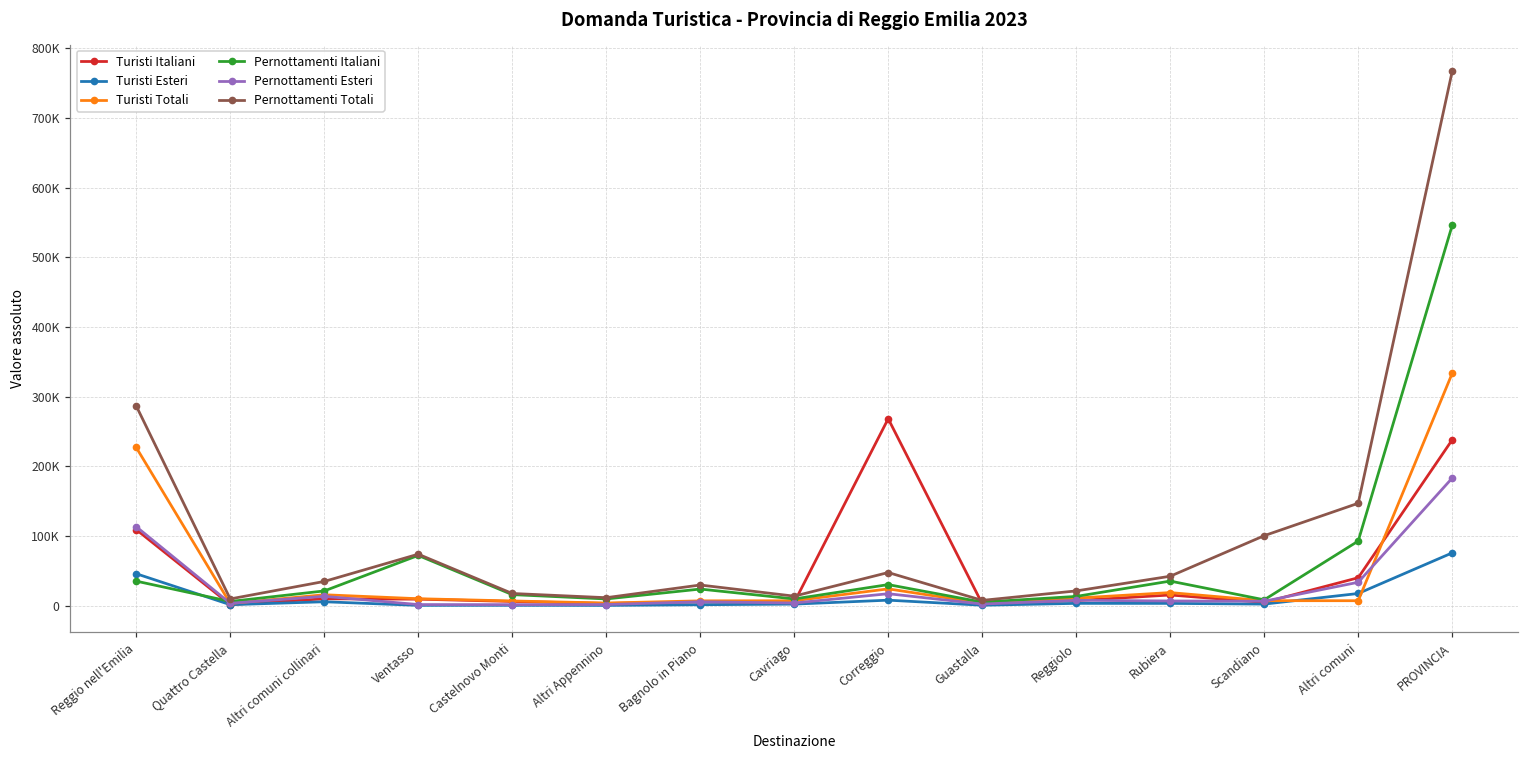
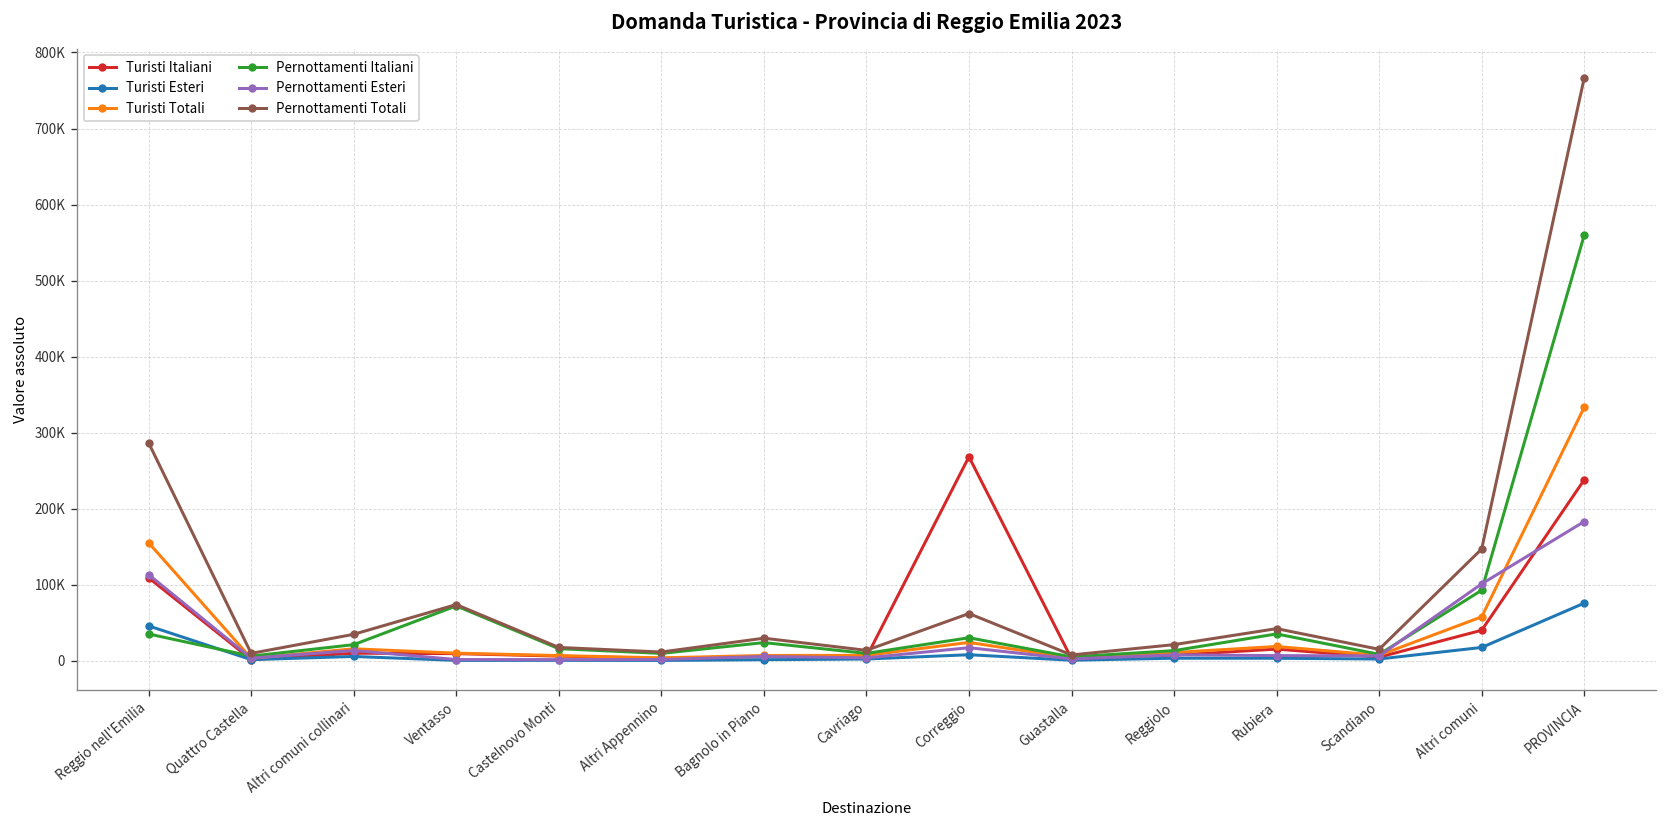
Turisti Totali, Reggio nell'Emilia: 230000 -> 160000
Pernottamenti Totali, Correggio: 50000 -> 60000
Pernottamenti Totali, Scandiano: 100000 -> 20000
Turisti Totali, Altri comuni: 10000 -> 60000
Pernottamenti Esteri, Altri comuni: 30000 -> 100000
Pernottamenti Italiani, PROVINCIA: 550000 -> 560000
